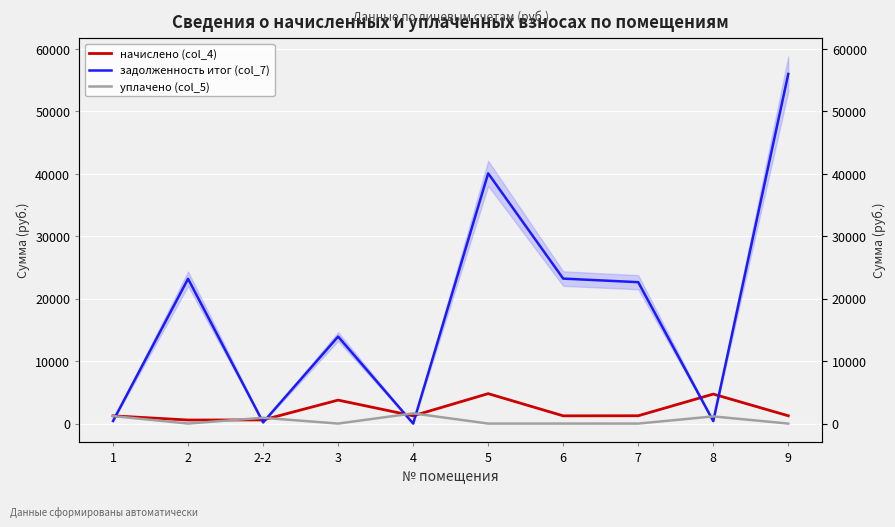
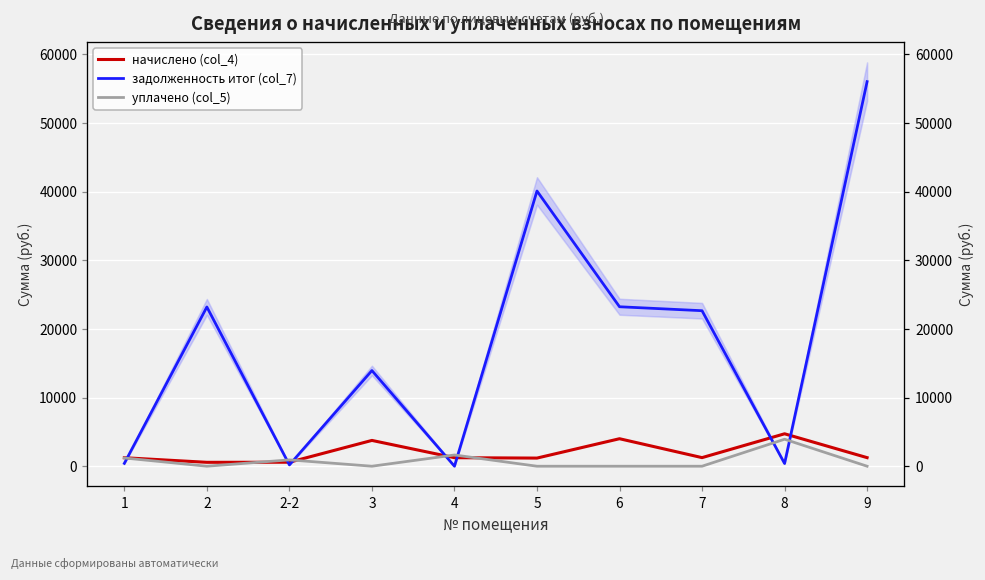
начислено (col_4), 5: 5000 -> 1000
начислено (col_4), 6: 1000 -> 4000
уплачено (col_5), 8: 1000 -> 4000
